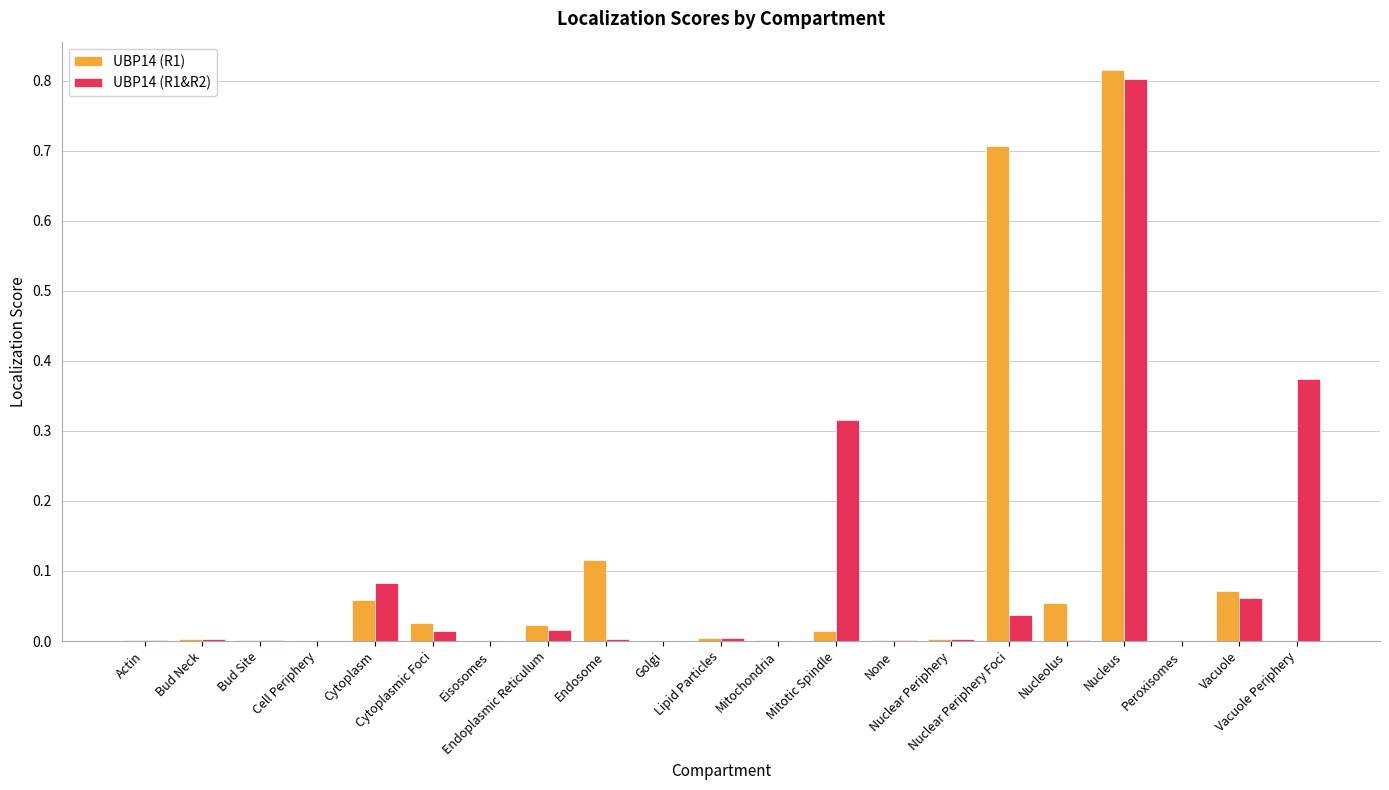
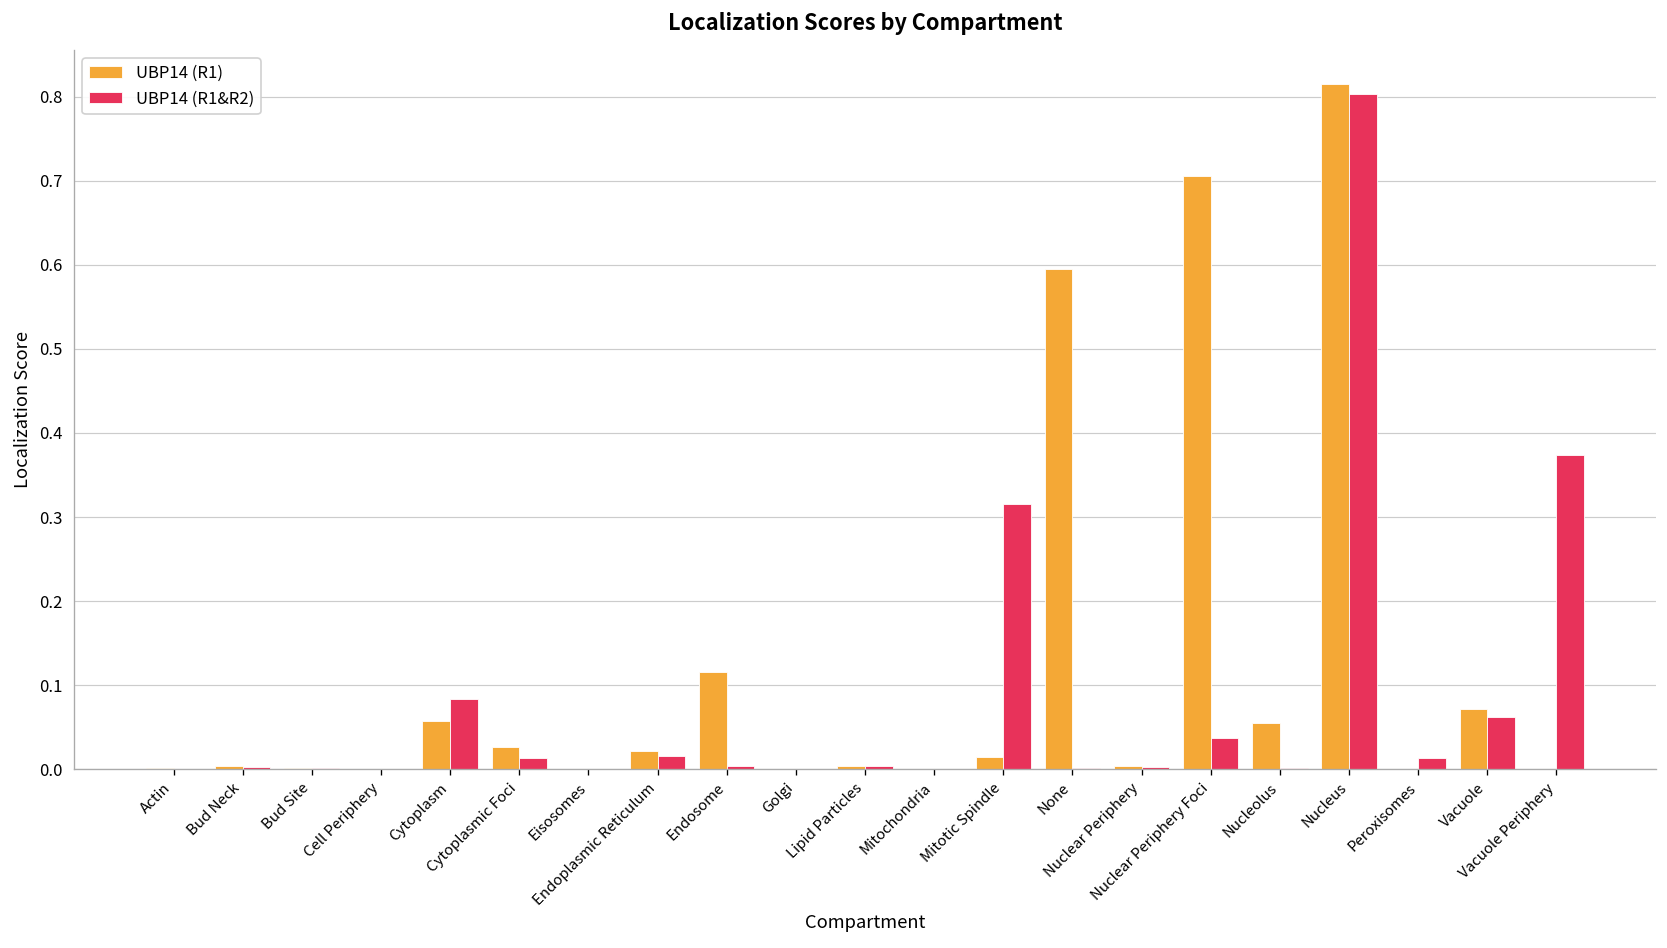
UBP14 (R1), None: 0.00 -> 0.60
UBP14 (R1&R2), Peroxisomes: 0.00 -> 0.01
